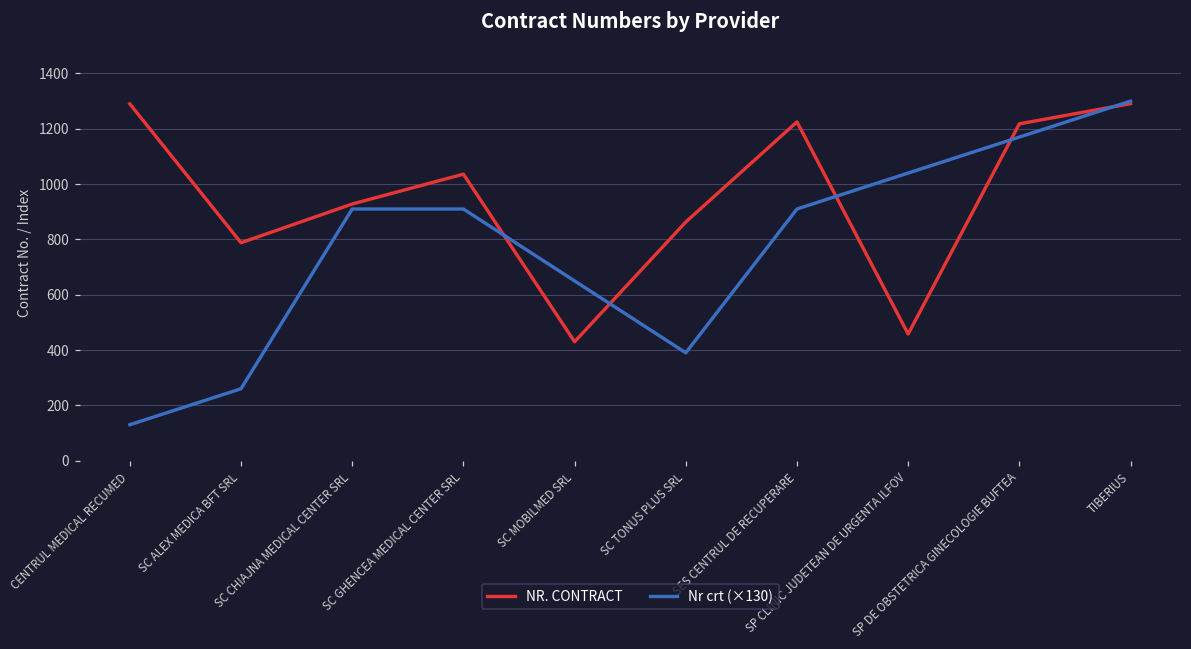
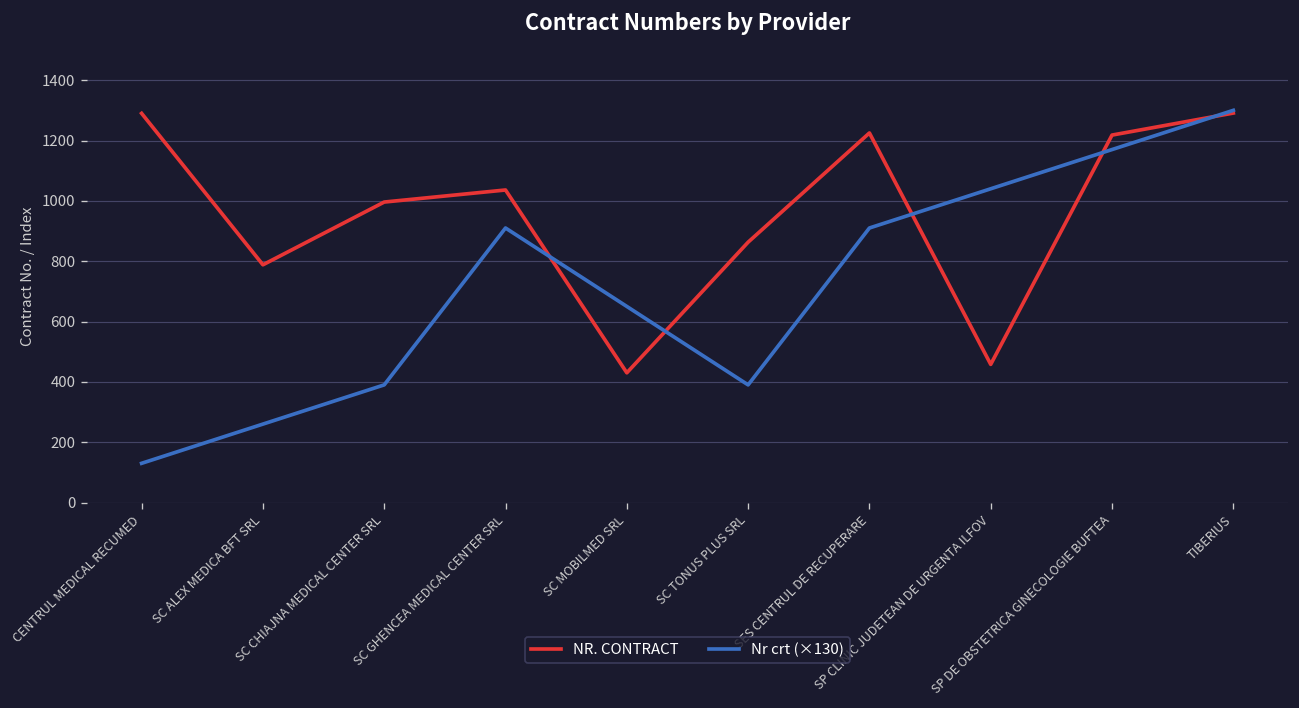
NR. CONTRACT, SC CHIAJNA MEDICAL CENTER SRL: 930 -> 1000
Nr crt (×130), SC CHIAJNA MEDICAL CENTER SRL: 910 -> 390
